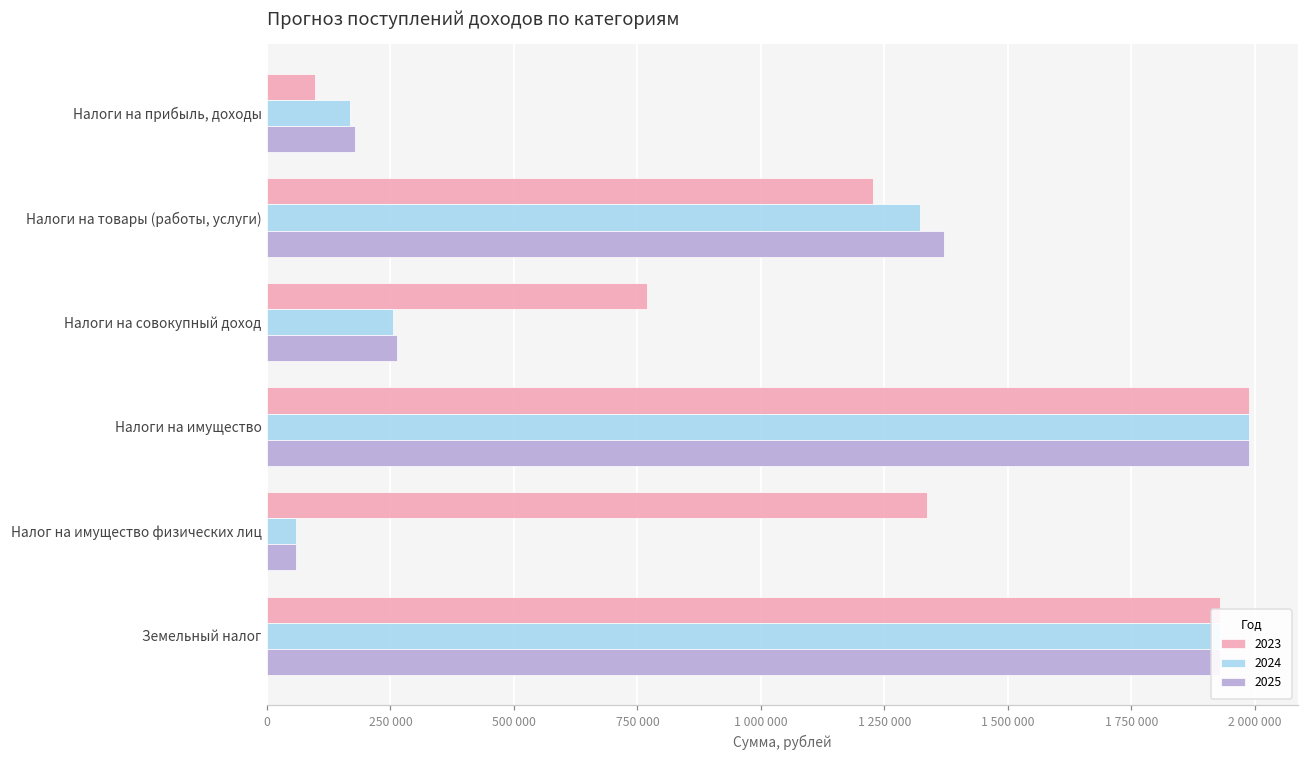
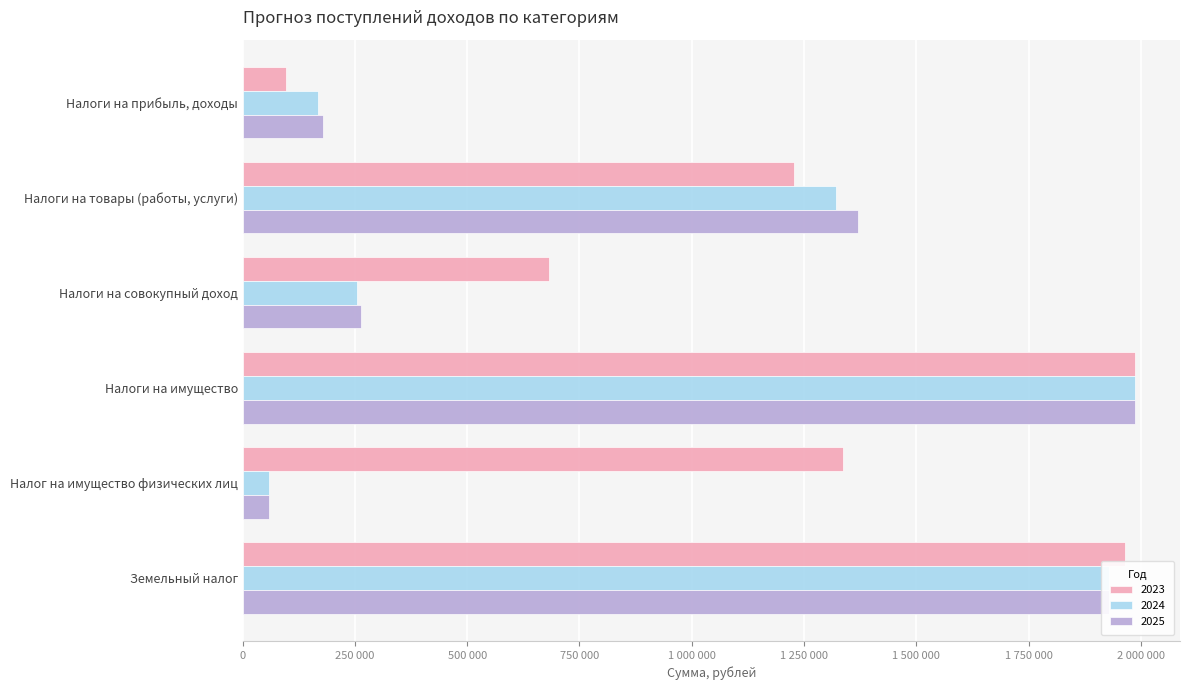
2023, Налоги на совокупный доход: 770000 -> 680000
2023, Земельный налог: 1930000 -> 1970000
